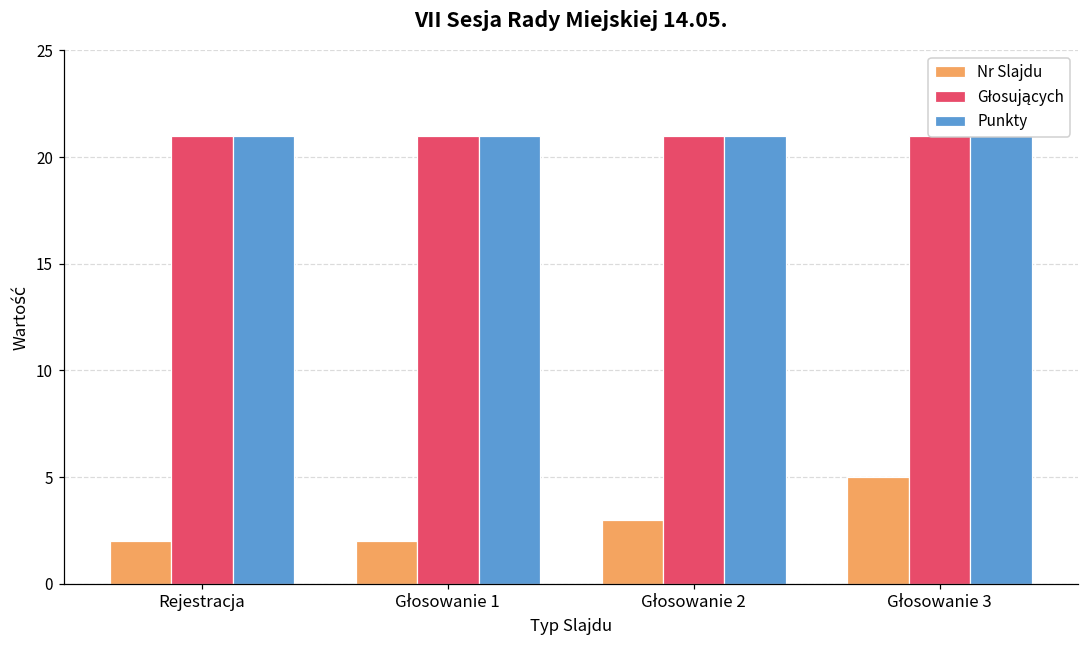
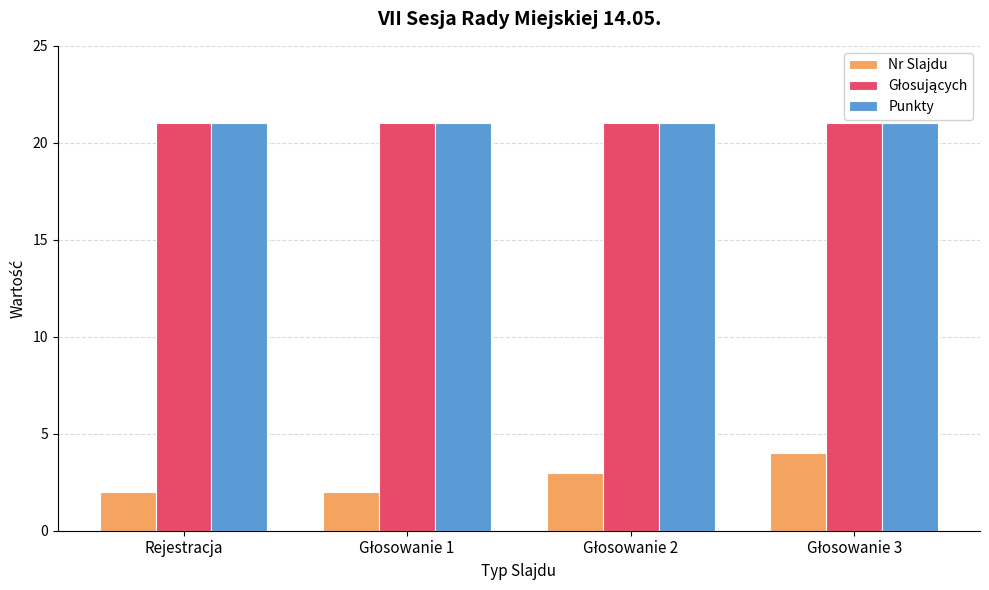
Nr Slajdu, Głosowanie 3: 5 -> 4
